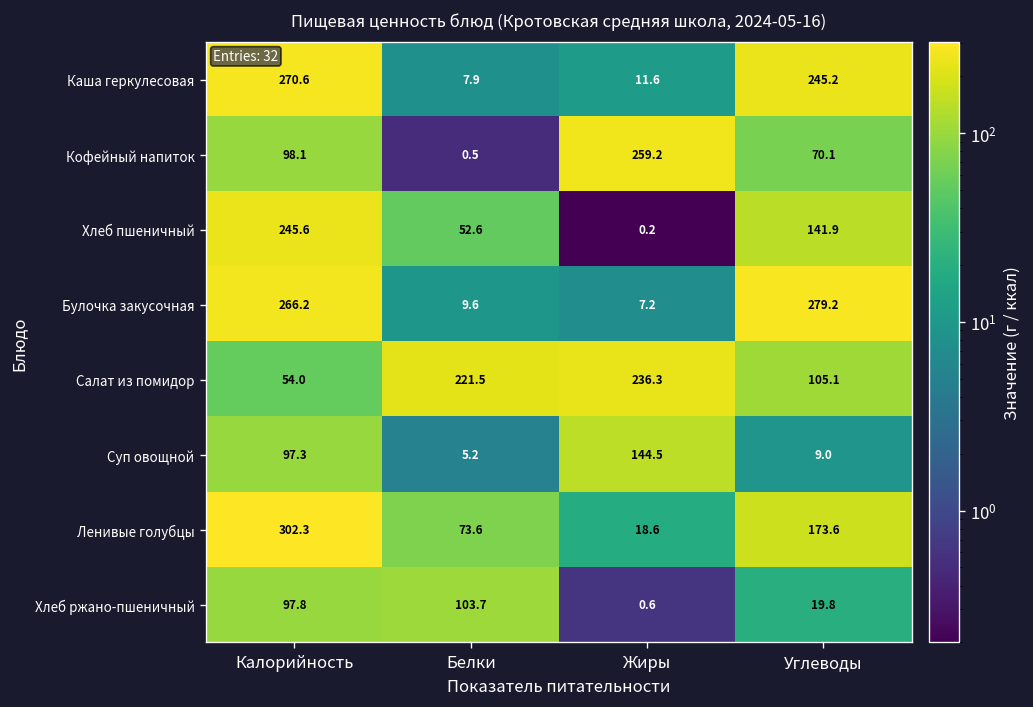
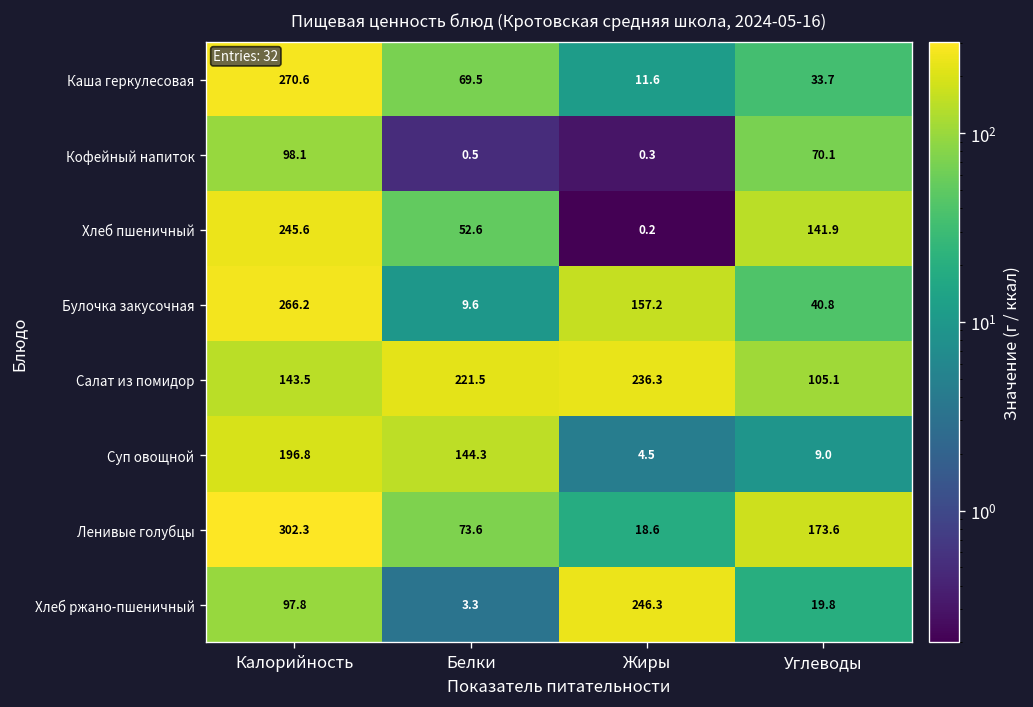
Каша геркулесовая, Белки: 7.9 -> 69.5
Каша геркулесовая, Углеводы: 245.2 -> 33.7
Кофейный напиток, Жиры: 259.2 -> 0.3
Булочка закусочная, Жиры: 7.2 -> 157.2
Булочка закусочная, Углеводы: 279.2 -> 40.8
Салат из помидор, Калорийность: 54.0 -> 143.5
Суп овощной, Калорийность: 97.3 -> 196.8
Суп овощной, Белки: 5.2 -> 144.3
Суп овощной, Жиры: 144.5 -> 4.5
Хлеб ржано-пшеничный, Белки: 103.7 -> 3.3
Хлеб ржано-пшеничный, Жиры: 0.6 -> 246.3
